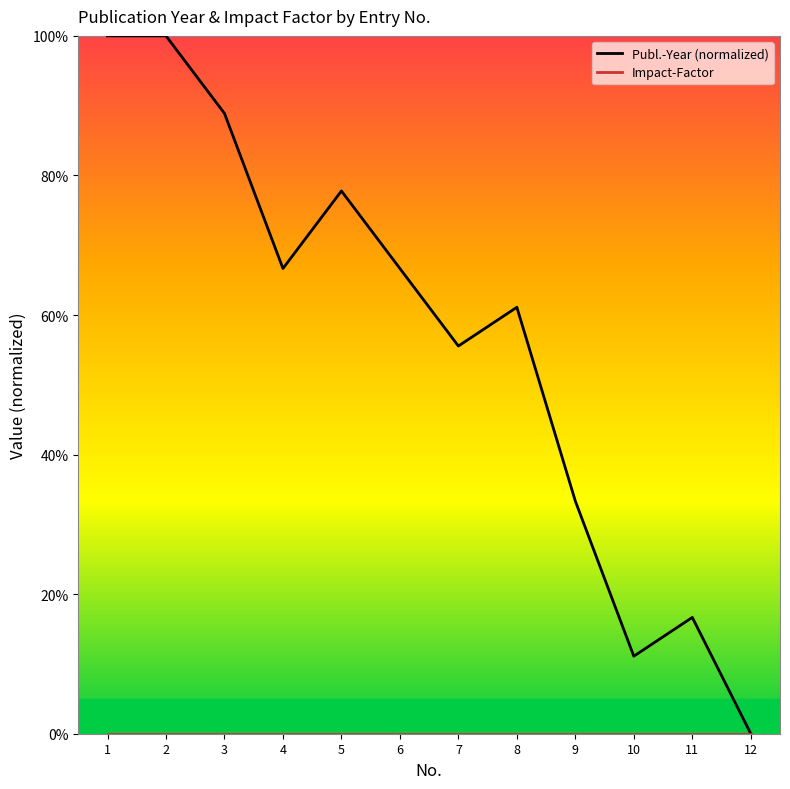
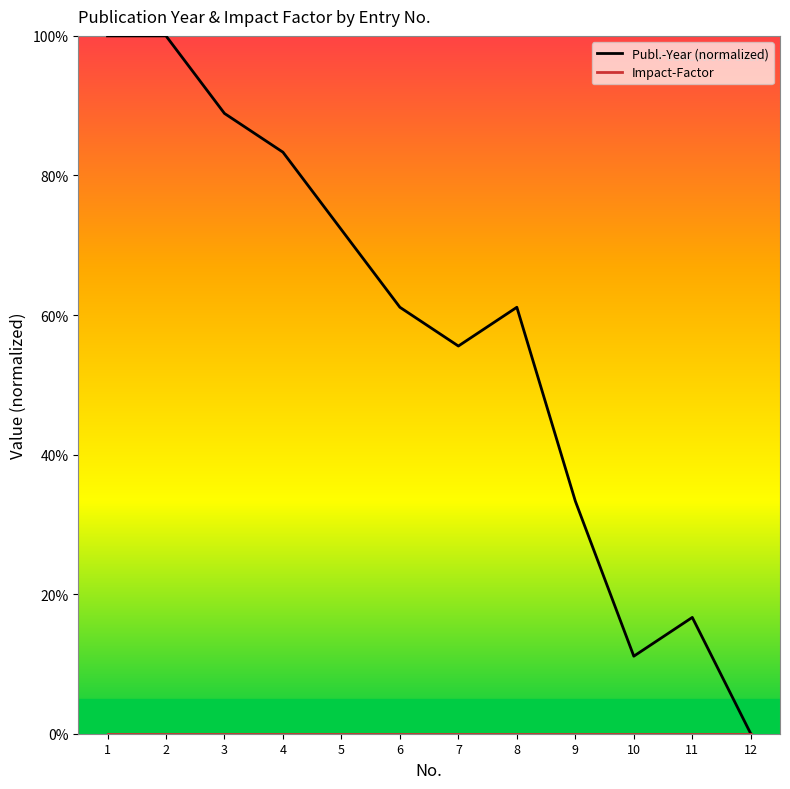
Publ.-Year (normalized), 4: 67% -> 83%
Publ.-Year (normalized), 5: 78% -> 72%
Publ.-Year (normalized), 6: 67% -> 61%
